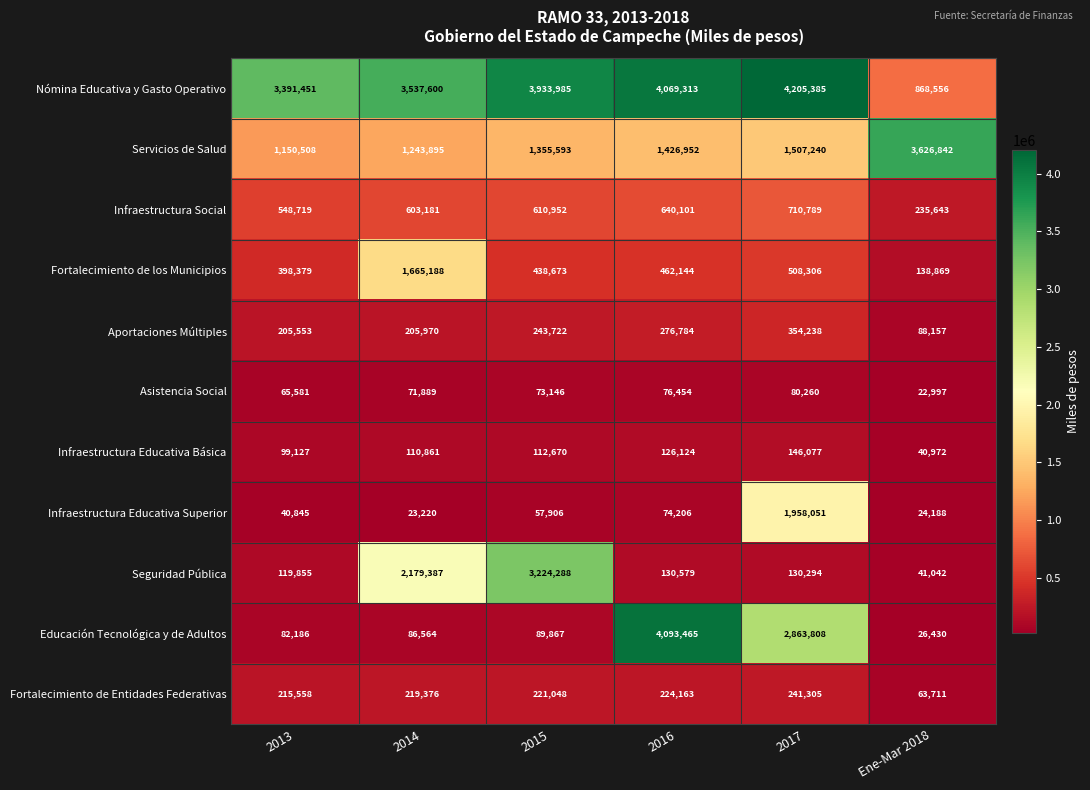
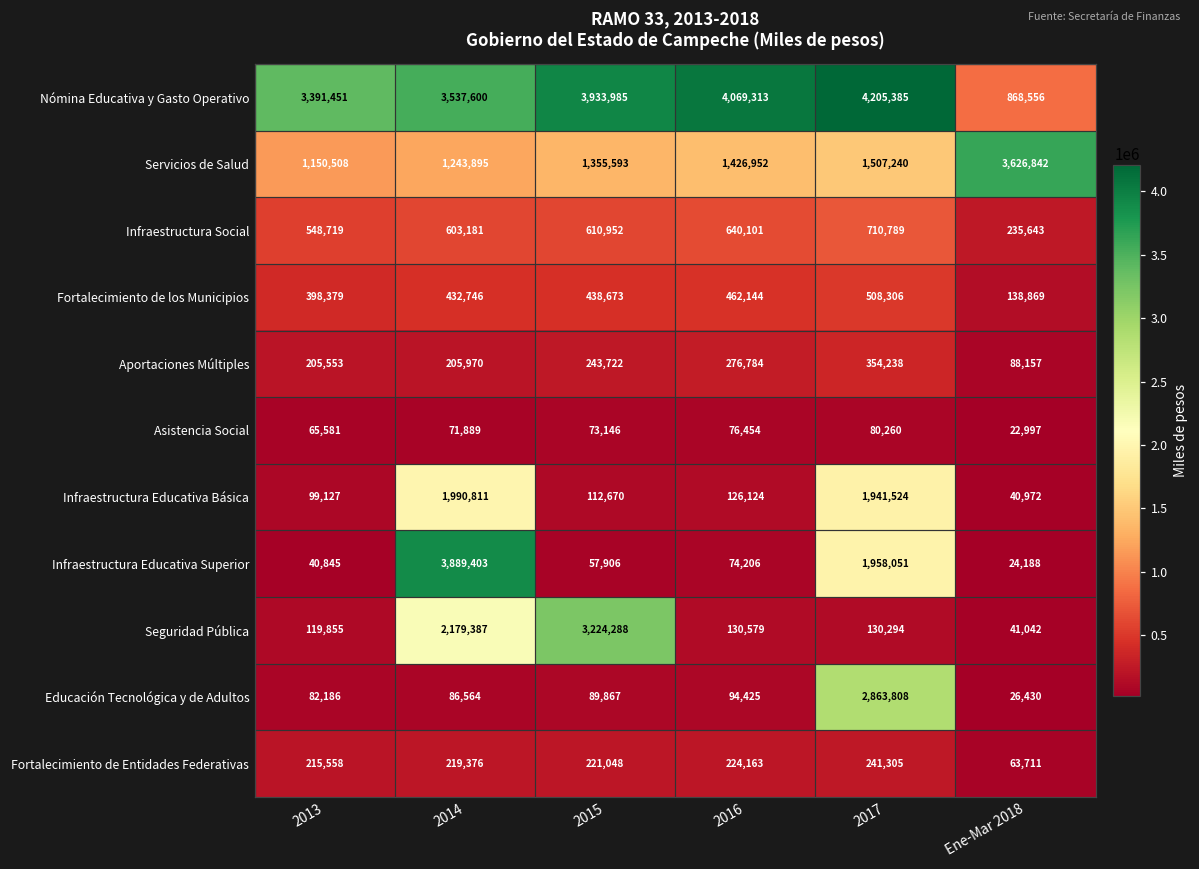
Fortalecimiento de los Municipios, 2014: 1,665,188 -> 432,746
Infraestructura Educativa Básica, 2014: 110,861 -> 1,990,811
Infraestructura Educativa Básica, 2017: 146,077 -> 1,941,524
Infraestructura Educativa Superior, 2014: 23,220 -> 3,889,403
Educación Tecnológica y de Adultos, 2016: 4,093,465 -> 94,425
